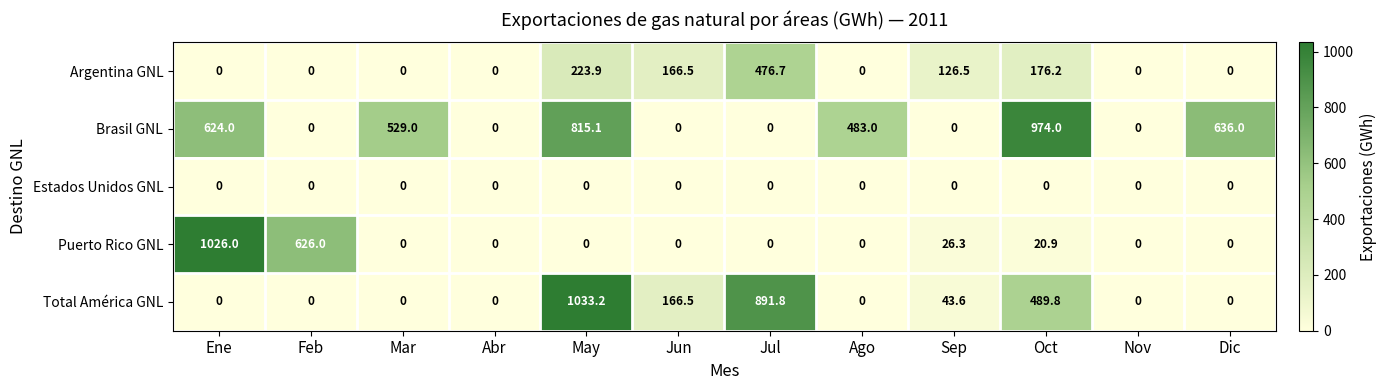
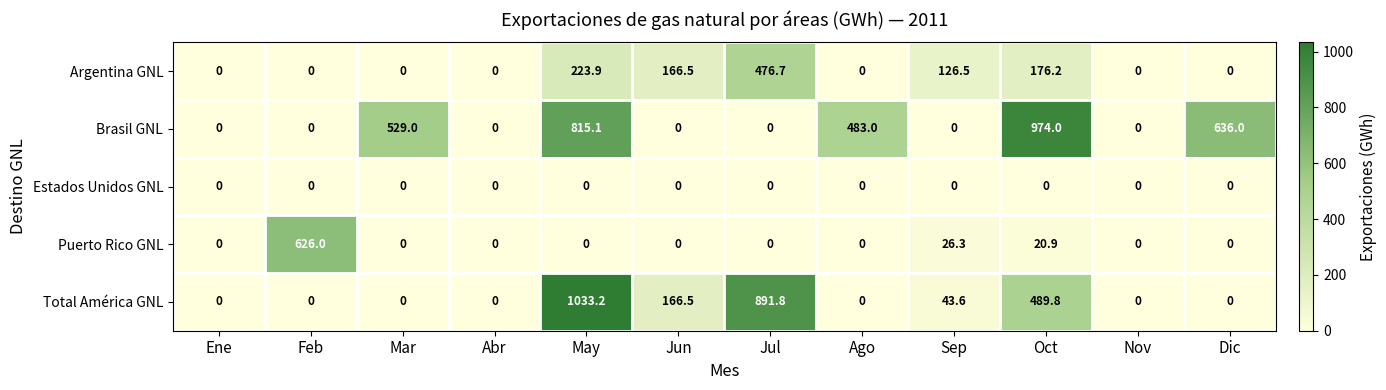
Brasil GNL, Ene: 624.0 -> 0
Puerto Rico GNL, Ene: 1026.0 -> 0
